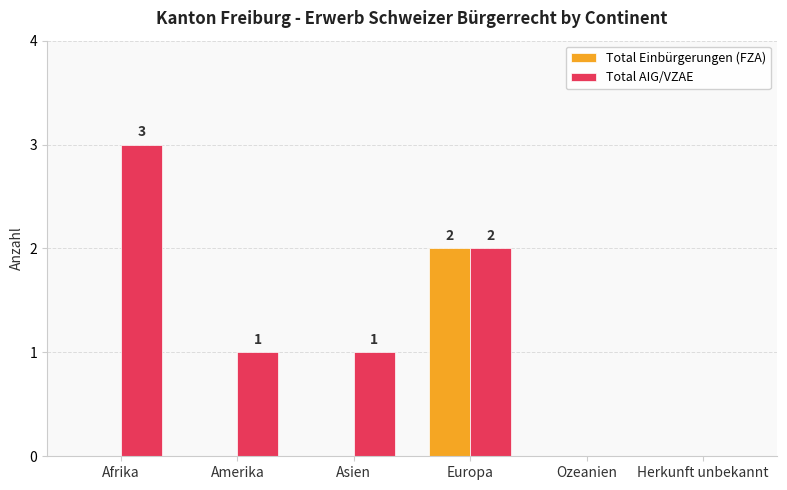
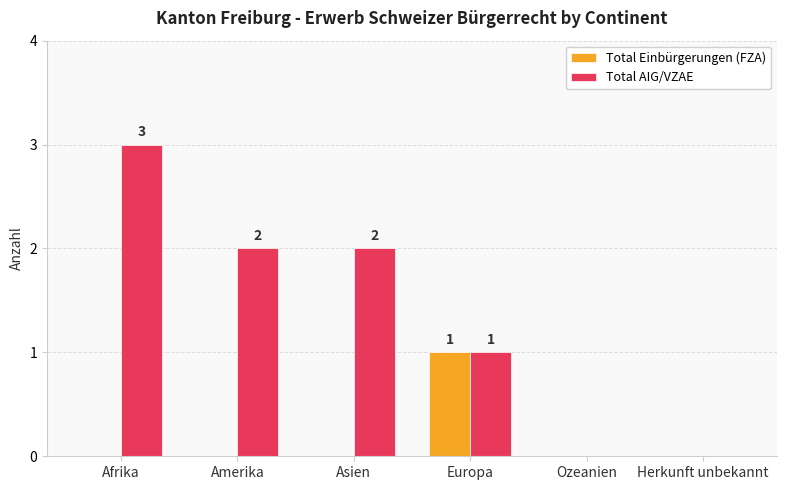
Total AIG/VZAE, Amerika: 1 -> 2
Total AIG/VZAE, Asien: 1 -> 2
Total Einbürgerungen (FZA), Europa: 2 -> 1
Total AIG/VZAE, Europa: 2 -> 1
